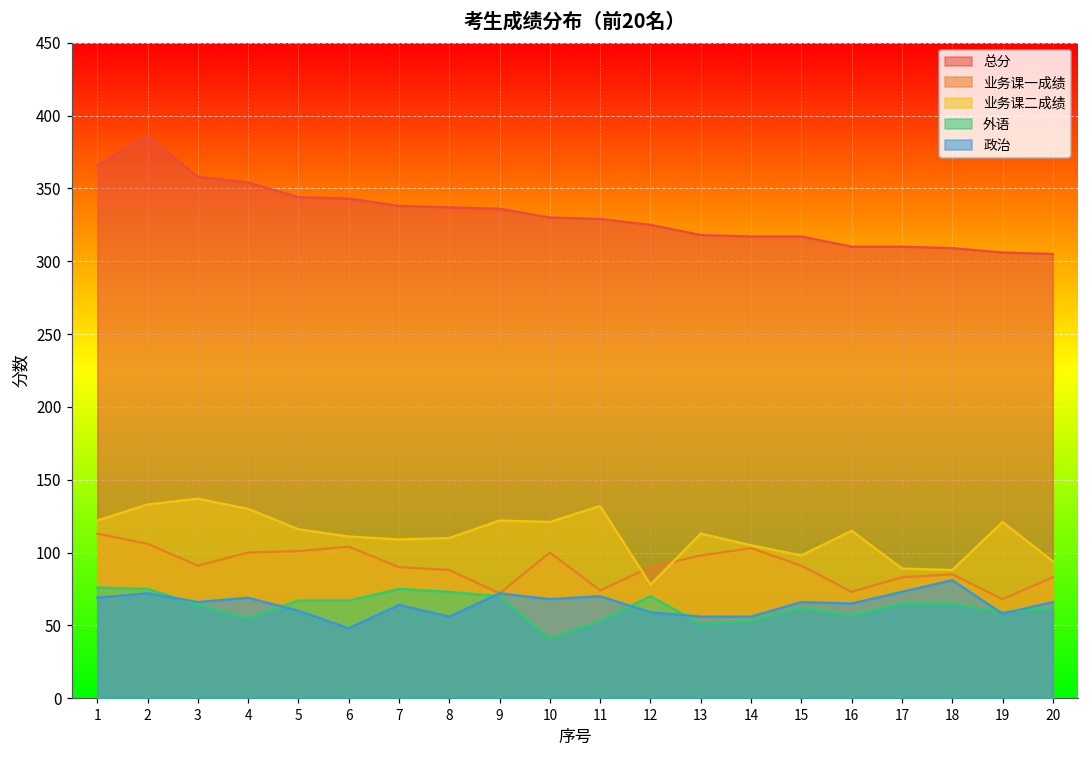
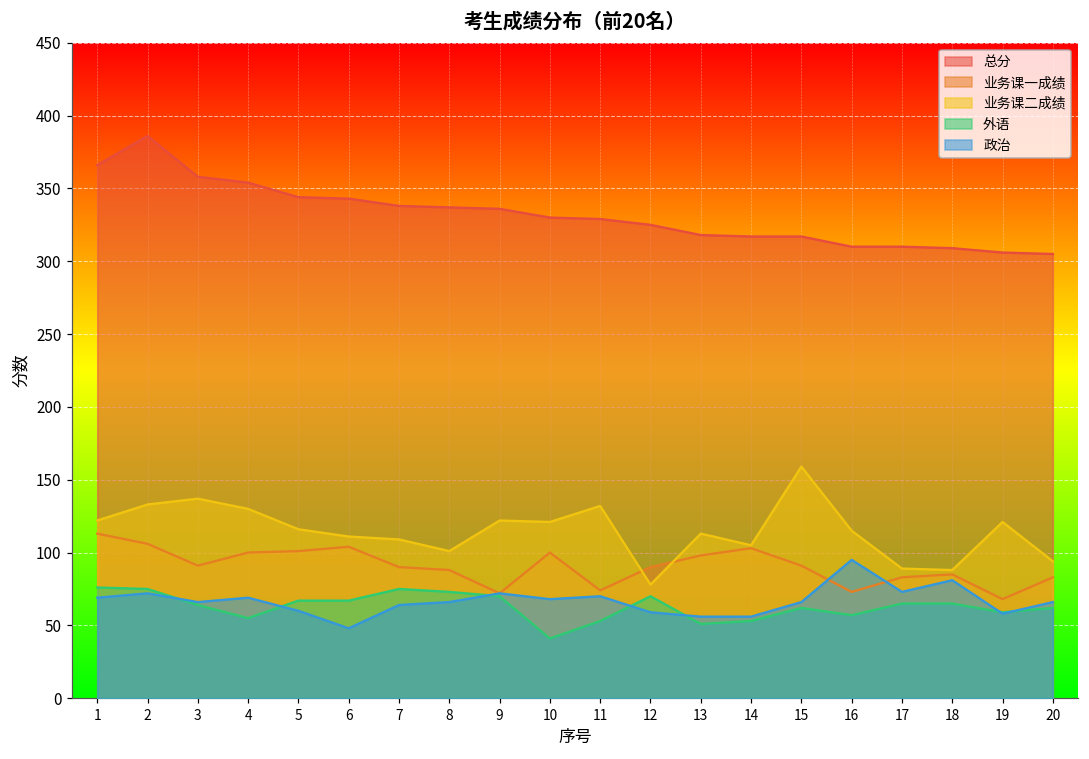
业务课二成绩, 8: 110 -> 101
政治, 8: 56 -> 66
业务课二成绩, 15: 98 -> 159
政治, 16: 65 -> 95
